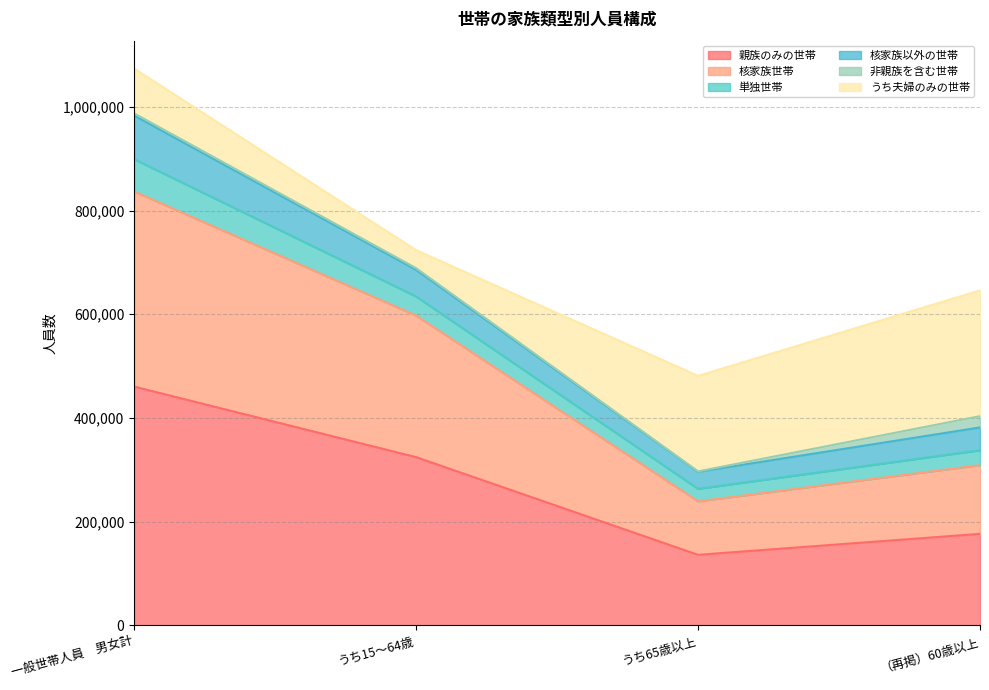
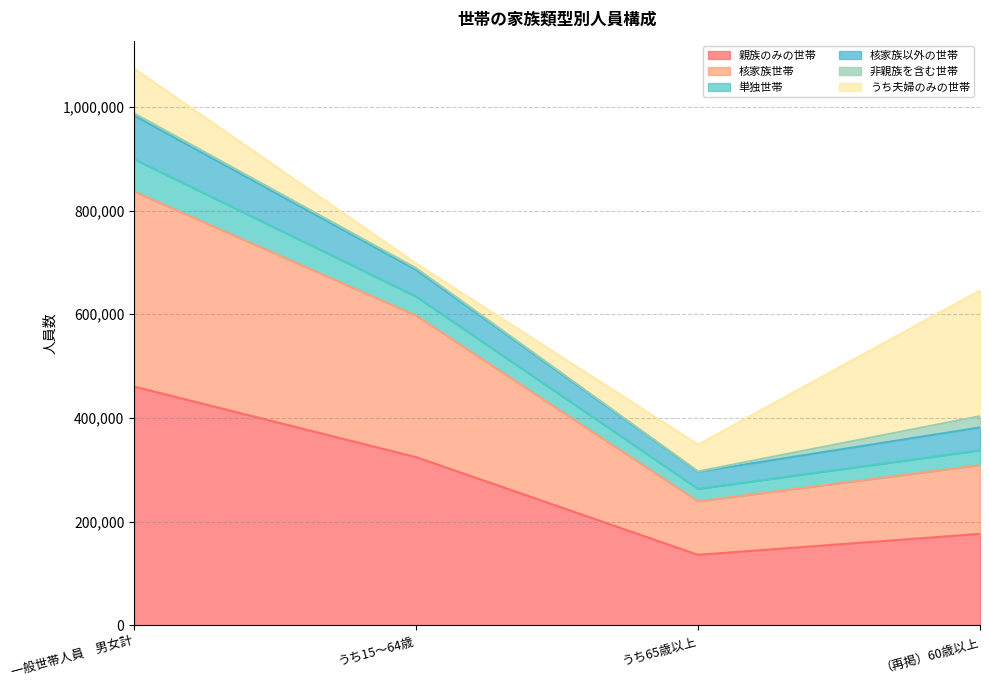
うち夫婦のみの世帯, うち15～64歳: 30,000 -> 10,000
うち夫婦のみの世帯, うち65歳以上: 180,000 -> 50,000
